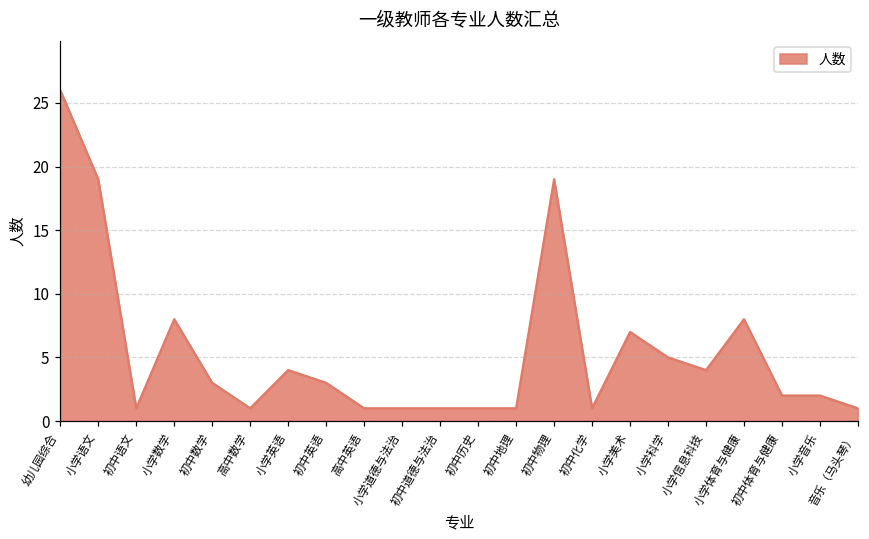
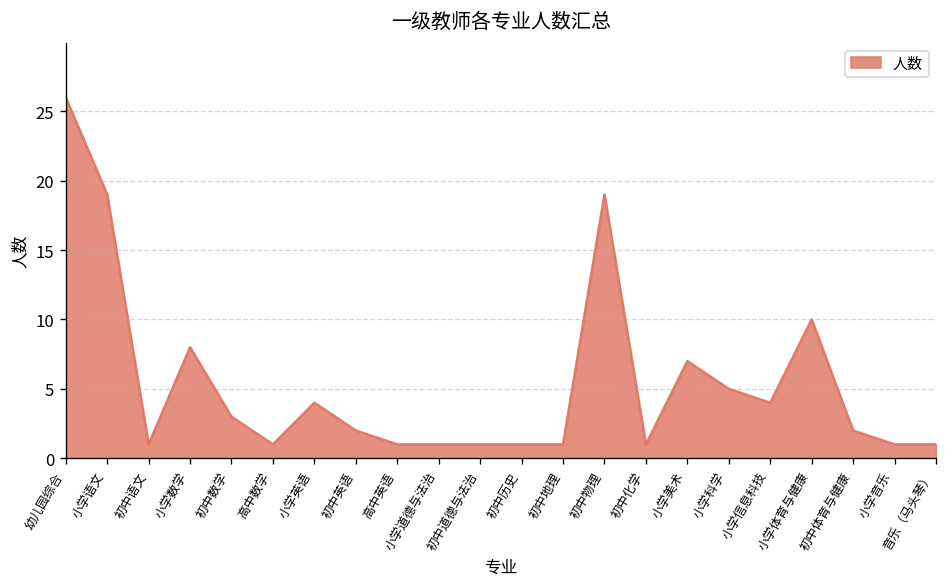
初中英语: 3 -> 2
小学体育与健康: 8 -> 10
小学音乐: 2 -> 1
